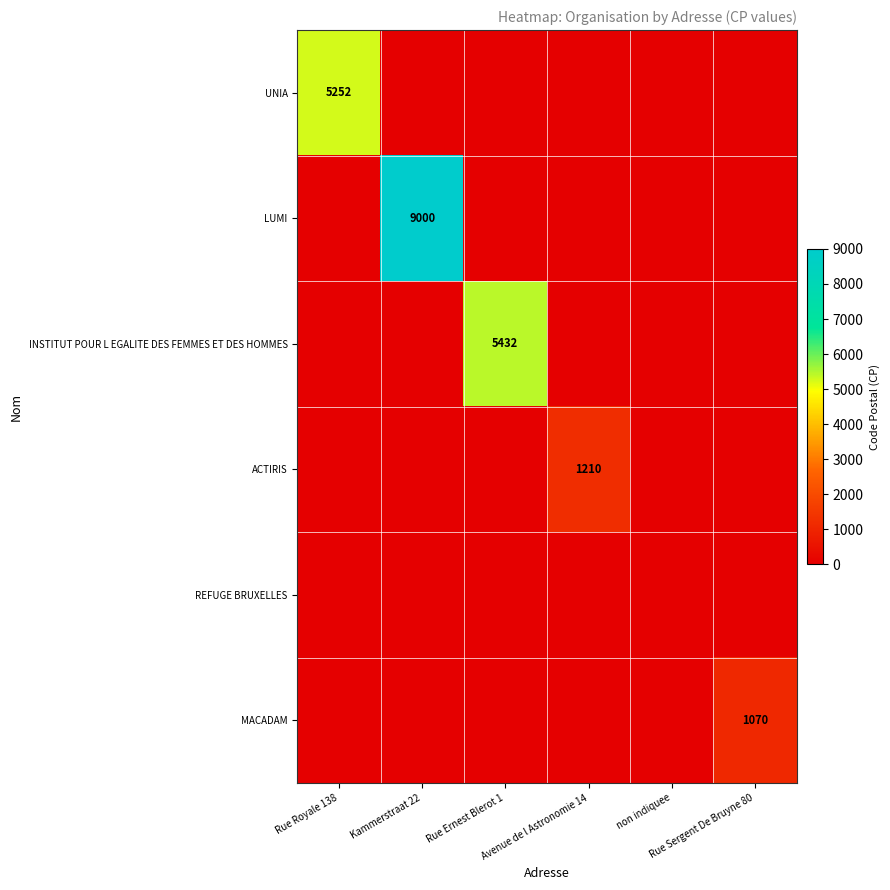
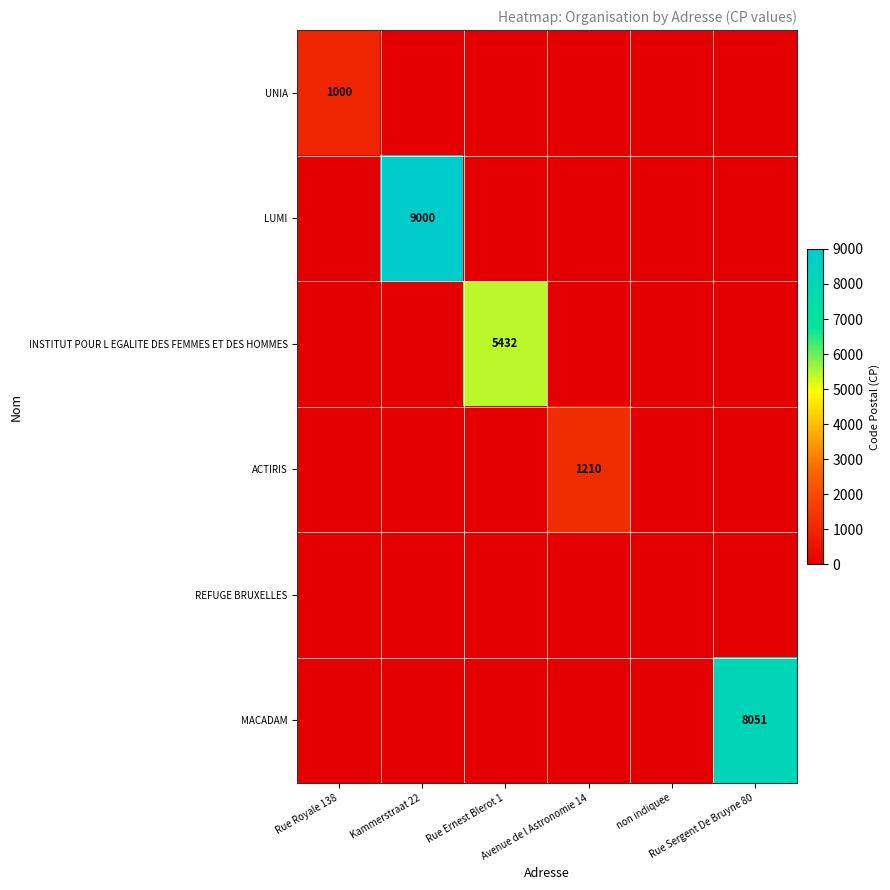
UNIA, Rue Royale 138: 5252 -> 1000
MACADAM, Rue Sergent De Bruyne 80: 1070 -> 8051
